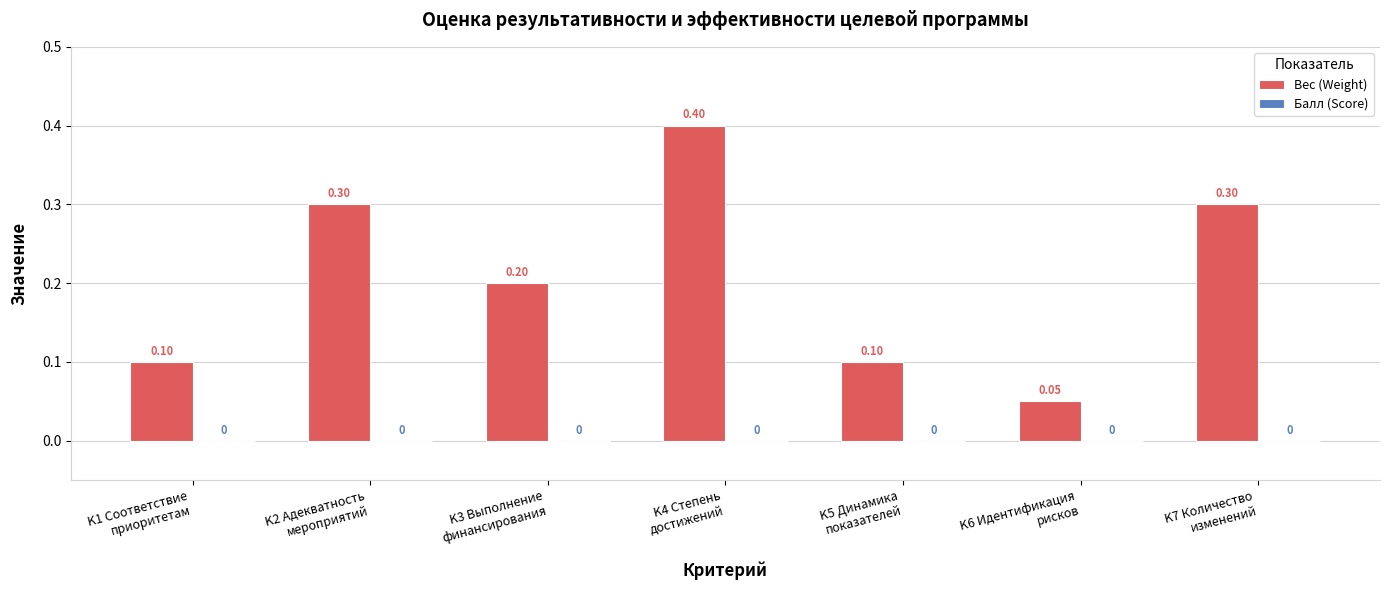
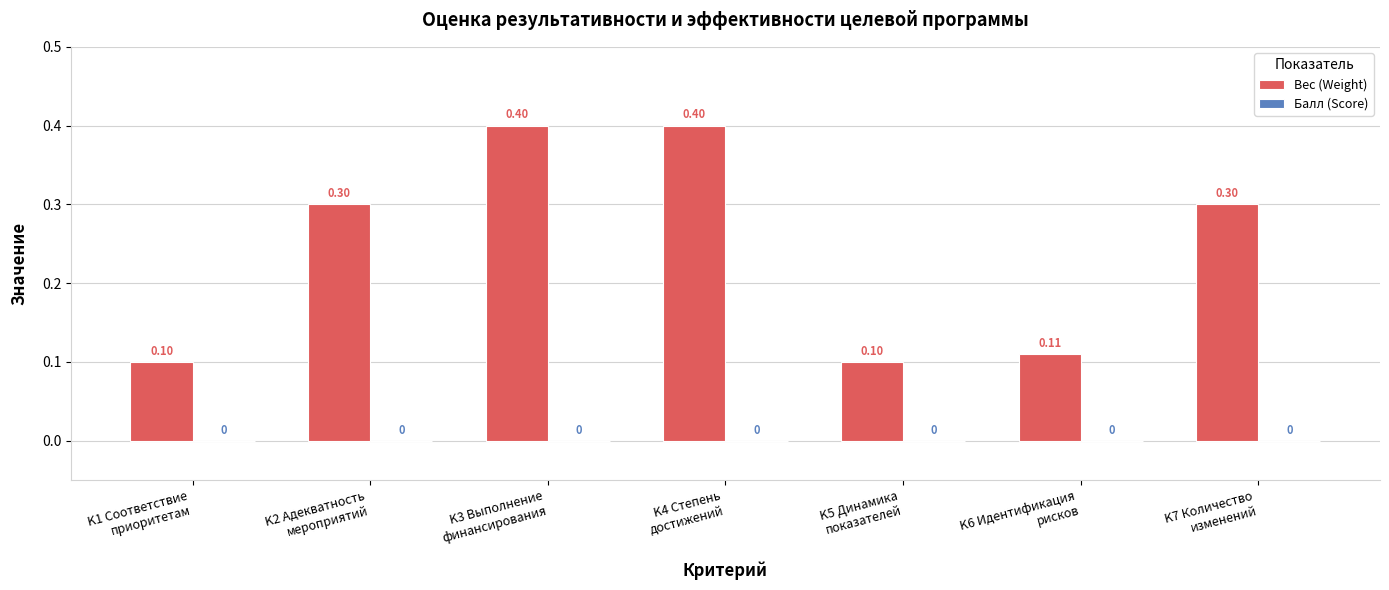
Вес (Weight), K3 Выполнение финансирования: 0.20 -> 0.40
Вес (Weight), K6 Идентификация рисков: 0.05 -> 0.11
